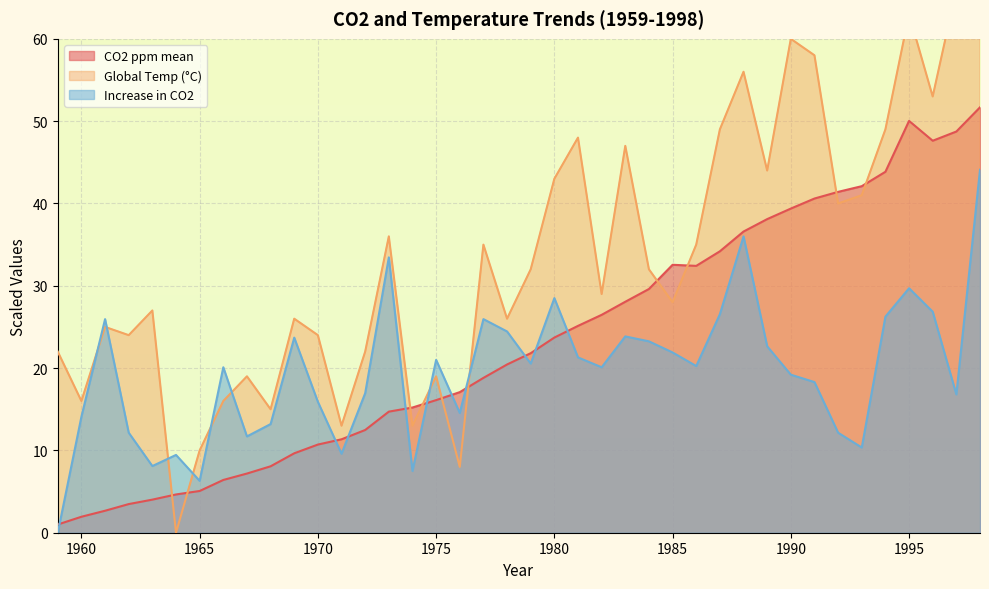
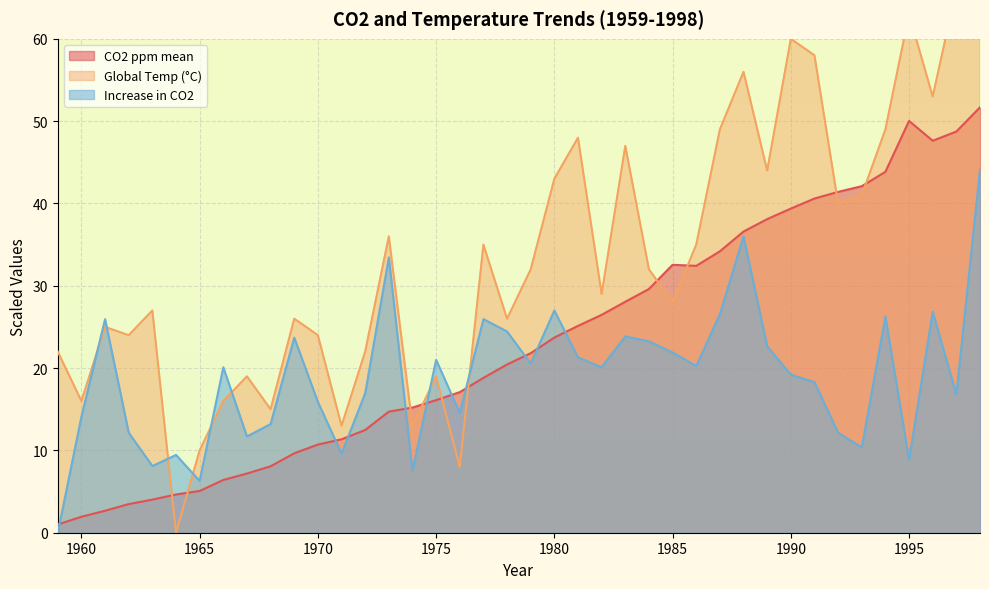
Increase in CO2, 1980: 29 -> 27
Increase in CO2, 1995: 30 -> 9
